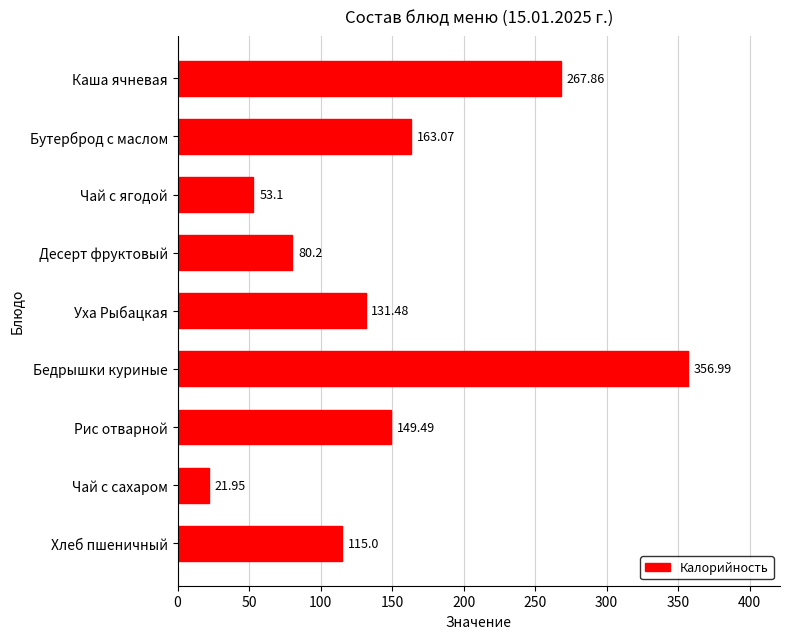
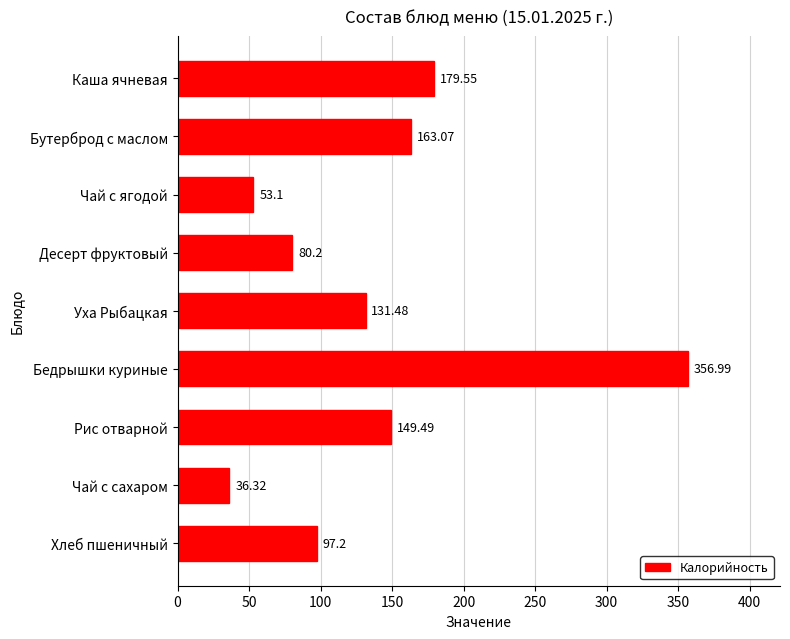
Каша ячневая: 267.86 -> 179.55
Чай с сахаром: 21.95 -> 36.32
Хлеб пшеничный: 115.0 -> 97.2
